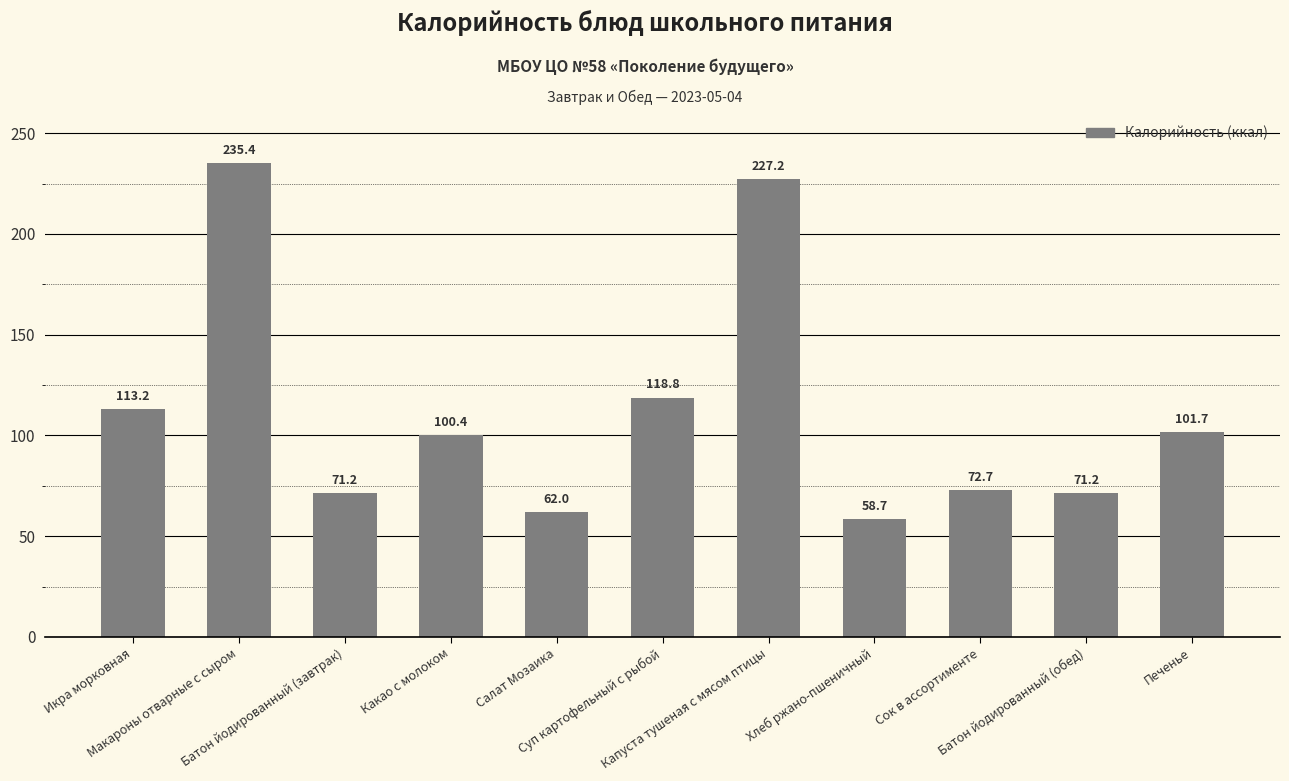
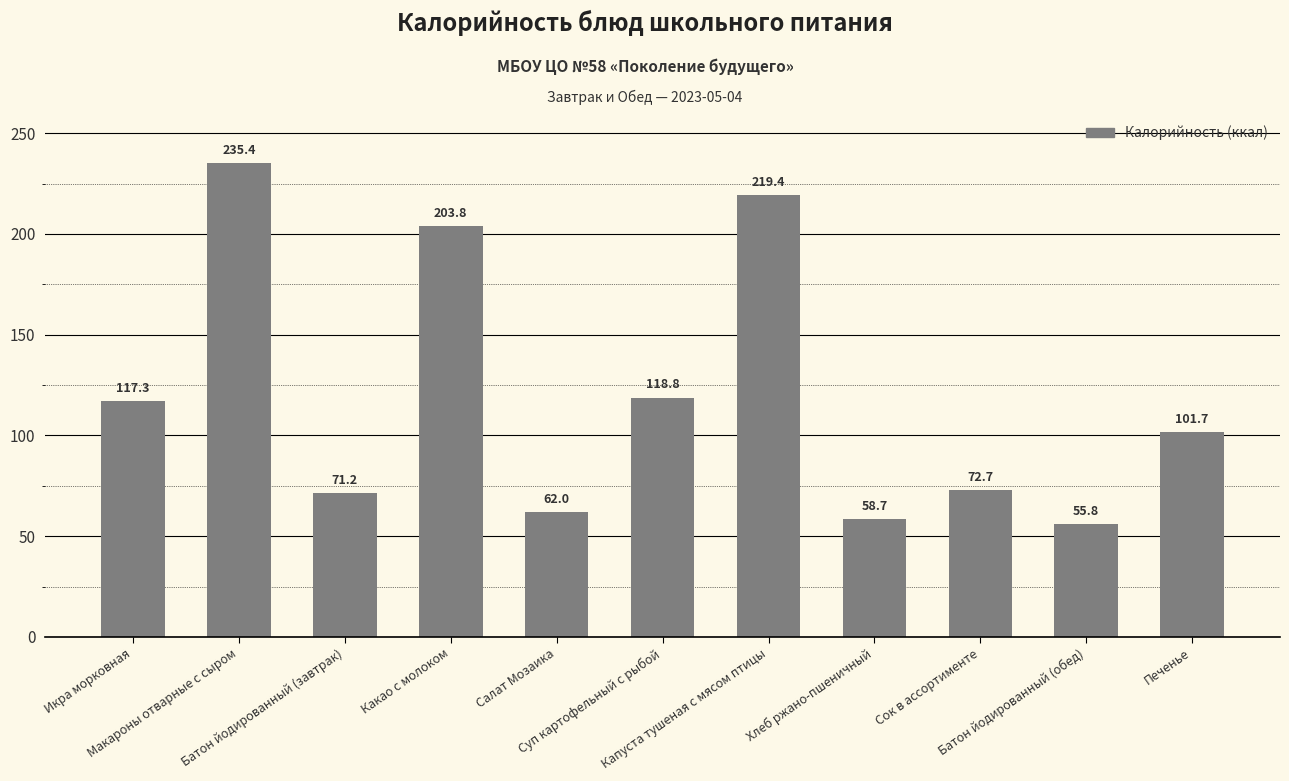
Икра морковная: 113.2 -> 117.3
Какао с молоком: 100.4 -> 203.8
Капуста тушеная с мясом птицы: 227.2 -> 219.4
Батон йодированный (обед): 71.2 -> 55.8
